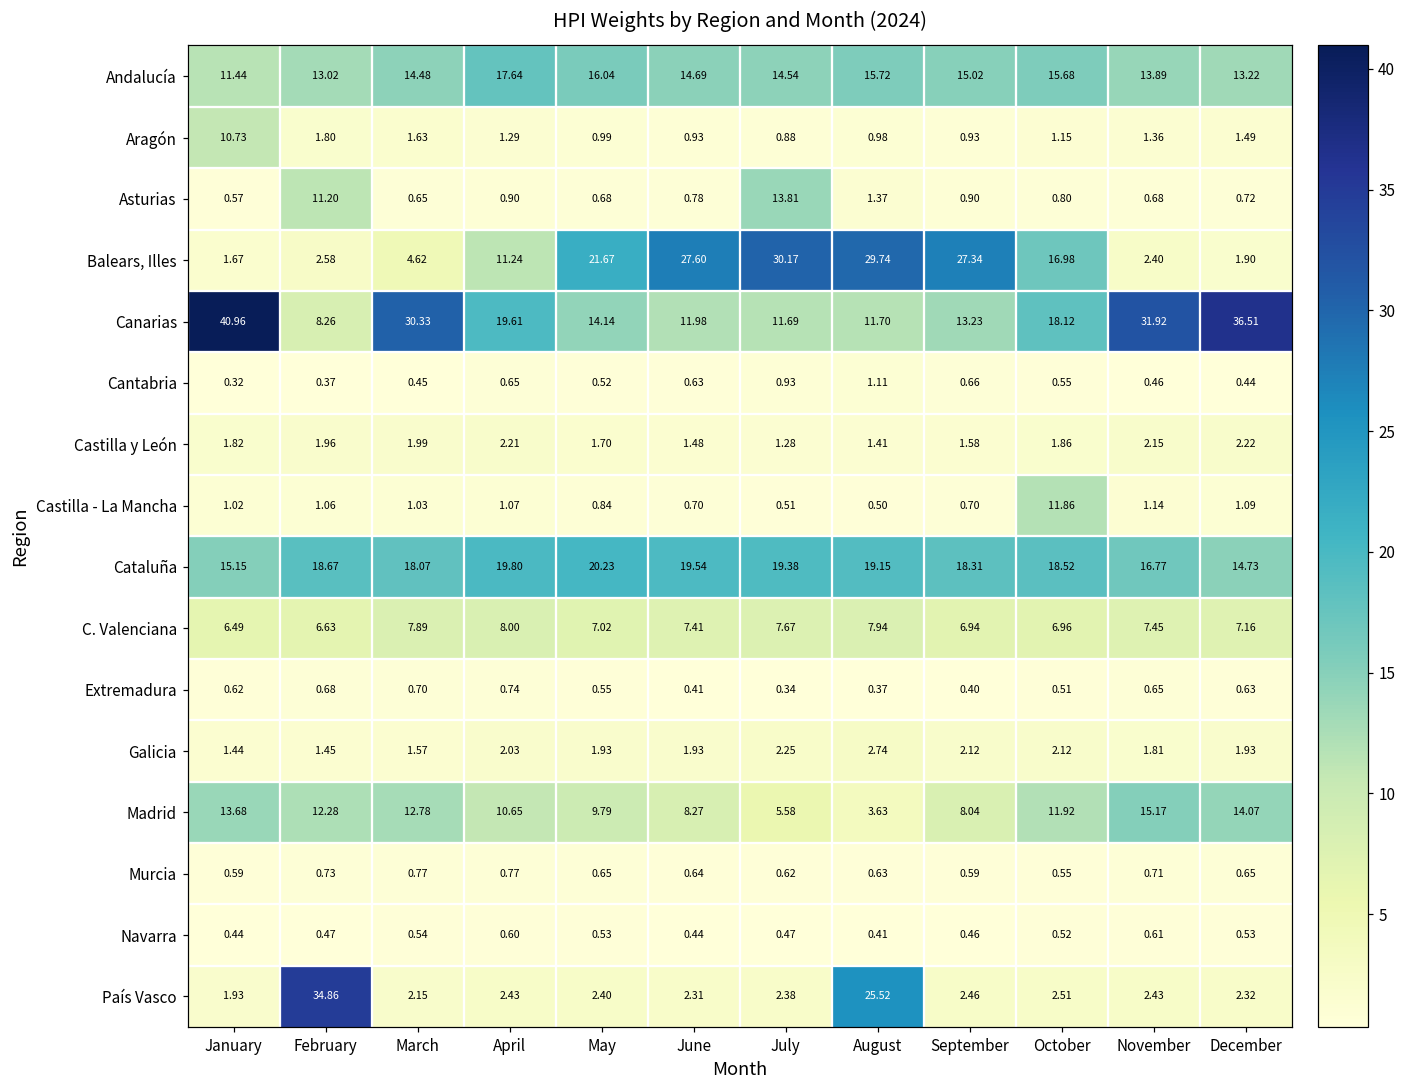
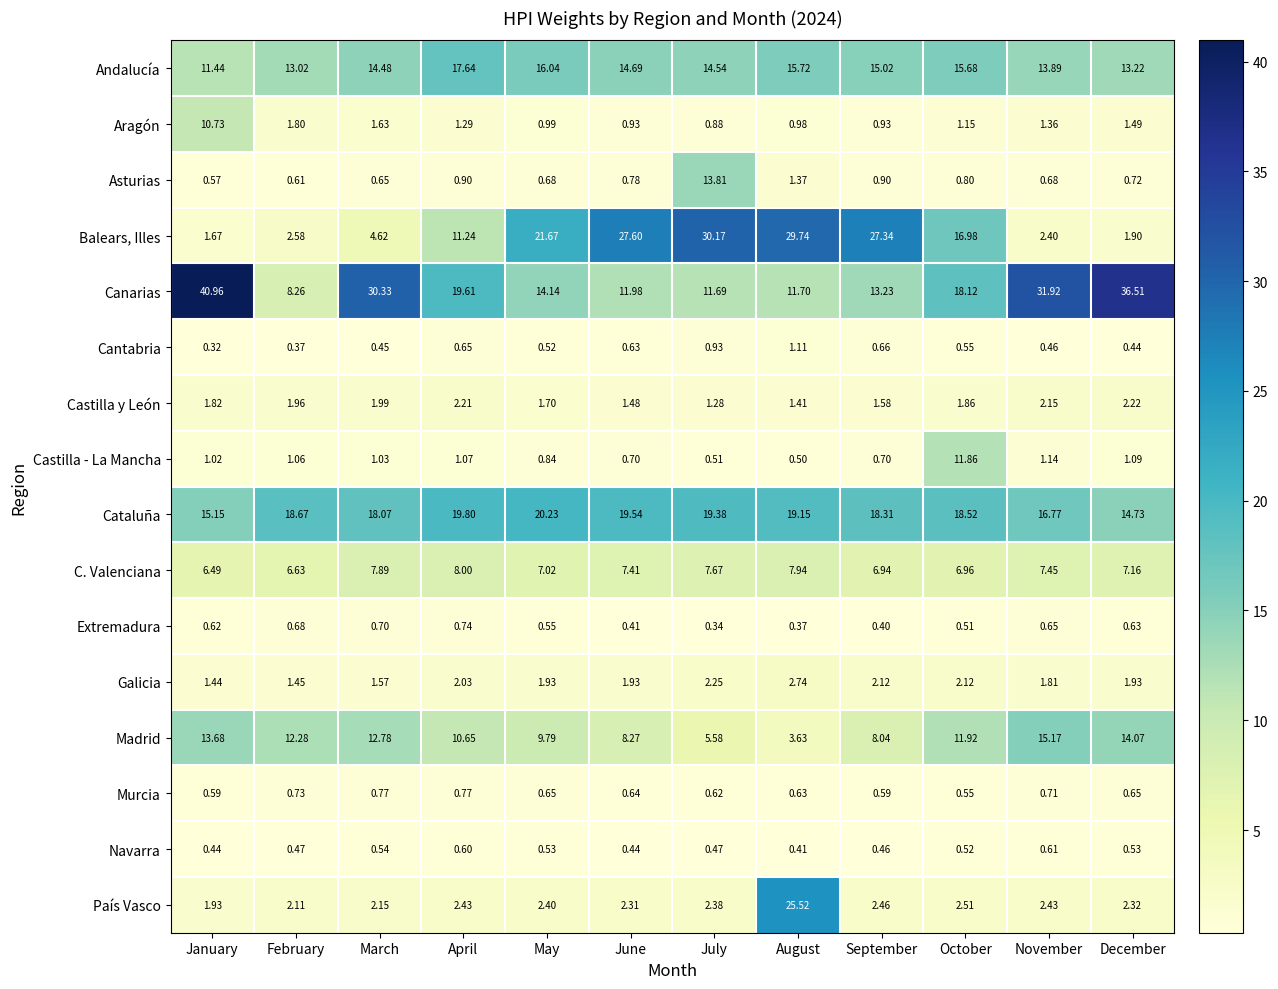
Asturias, February: 11.20 -> 0.61
País Vasco, February: 34.86 -> 2.11
